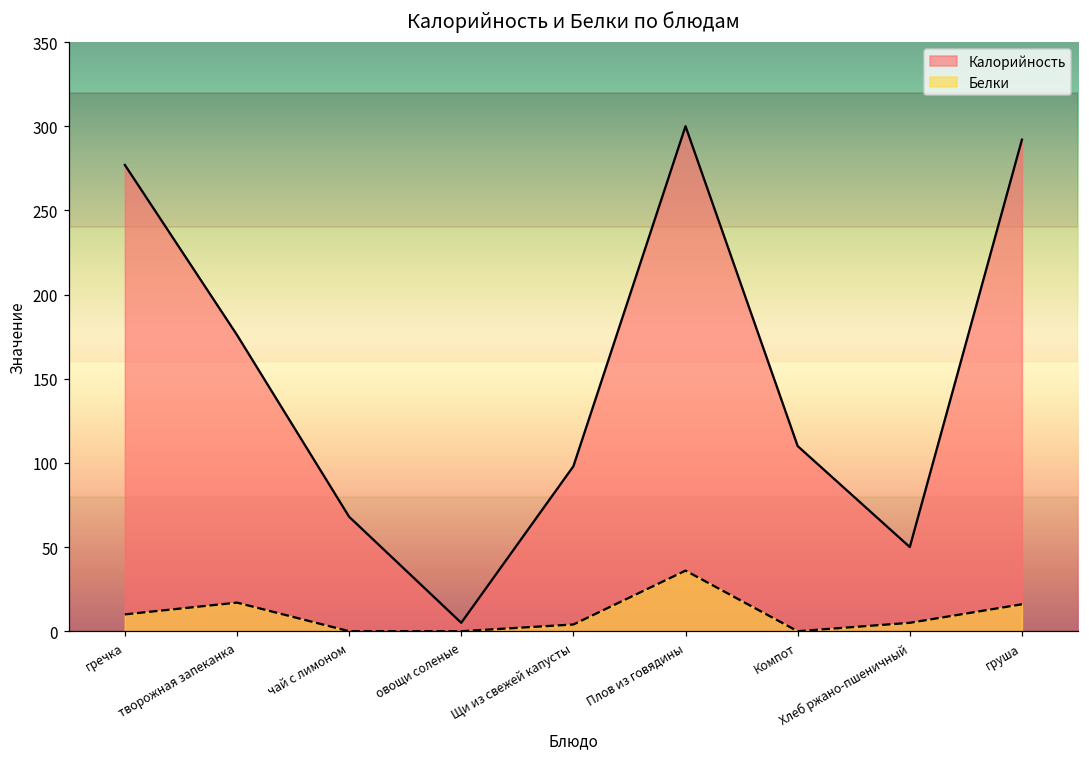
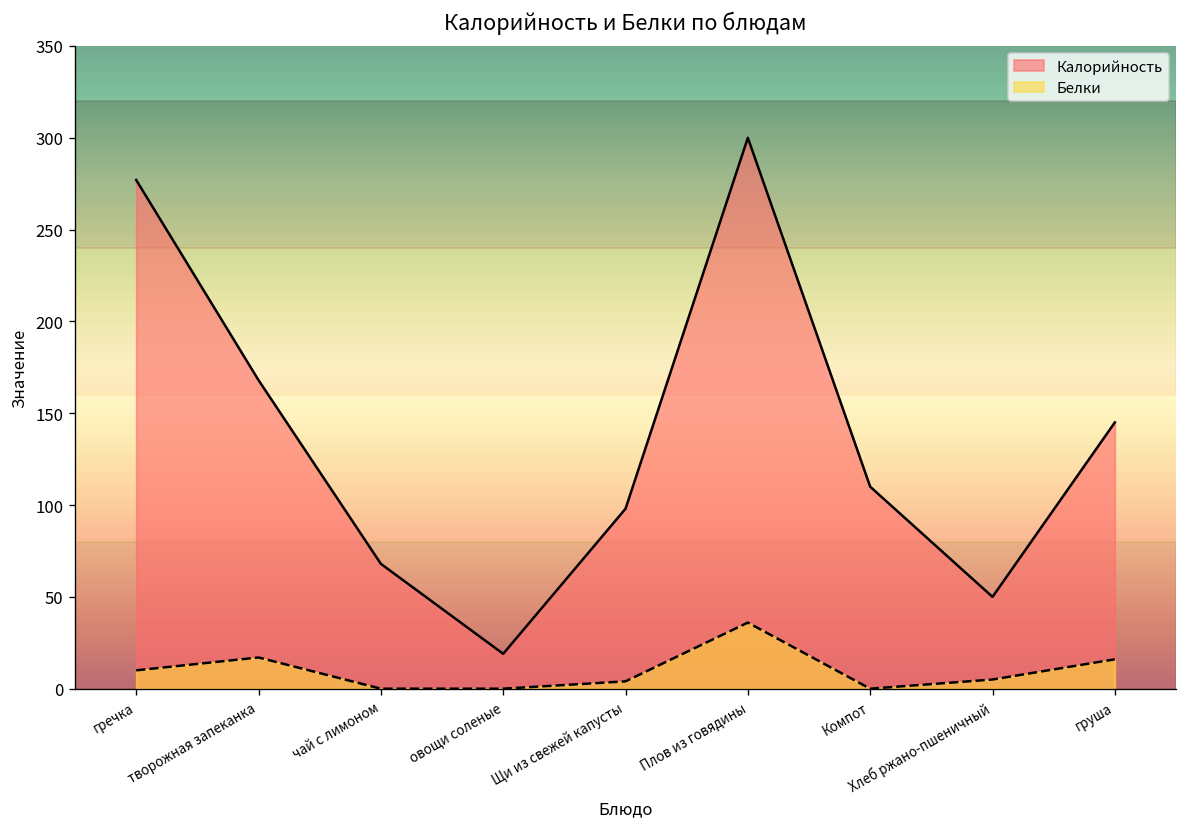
Калорийность, творожная запеканка: 176 -> 168
Калорийность, овощи соленые: 5 -> 19
Калорийность, груша: 292 -> 145
